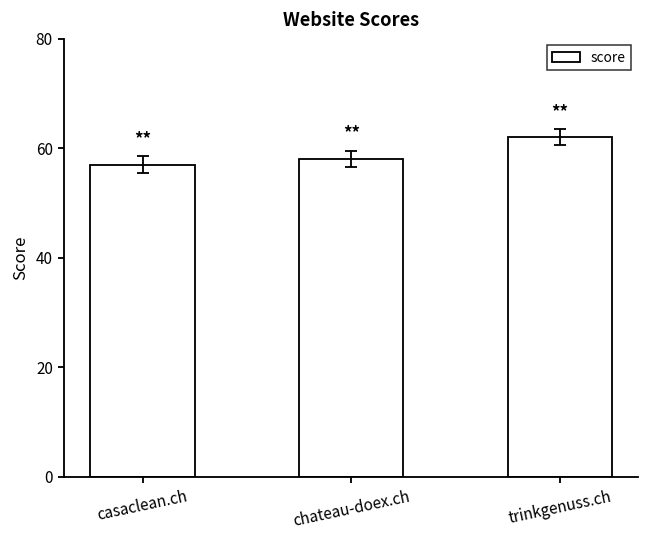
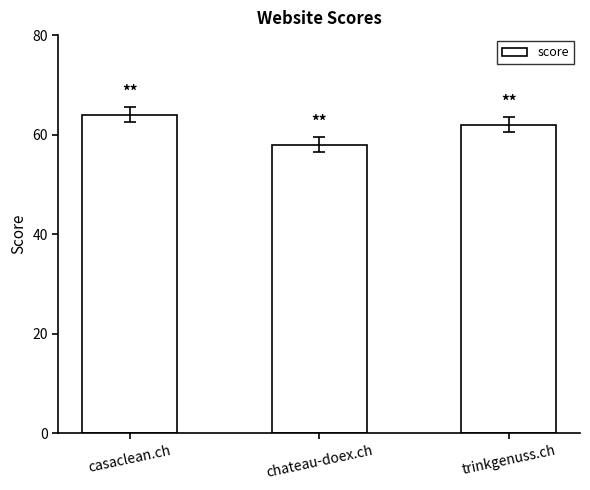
score, casaclean.ch: 57 -> 64
